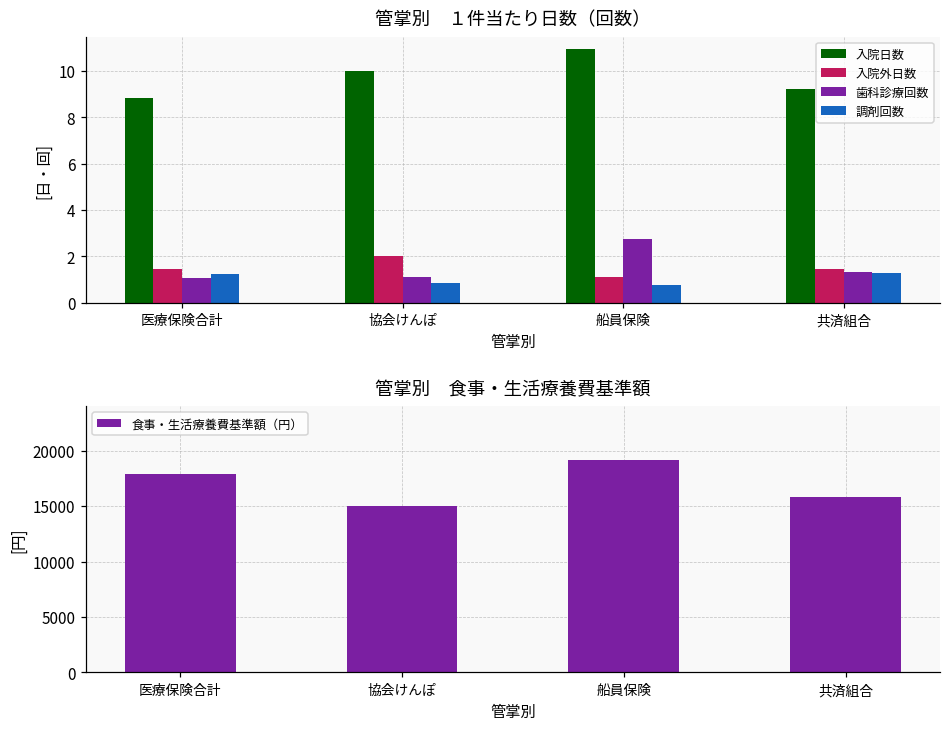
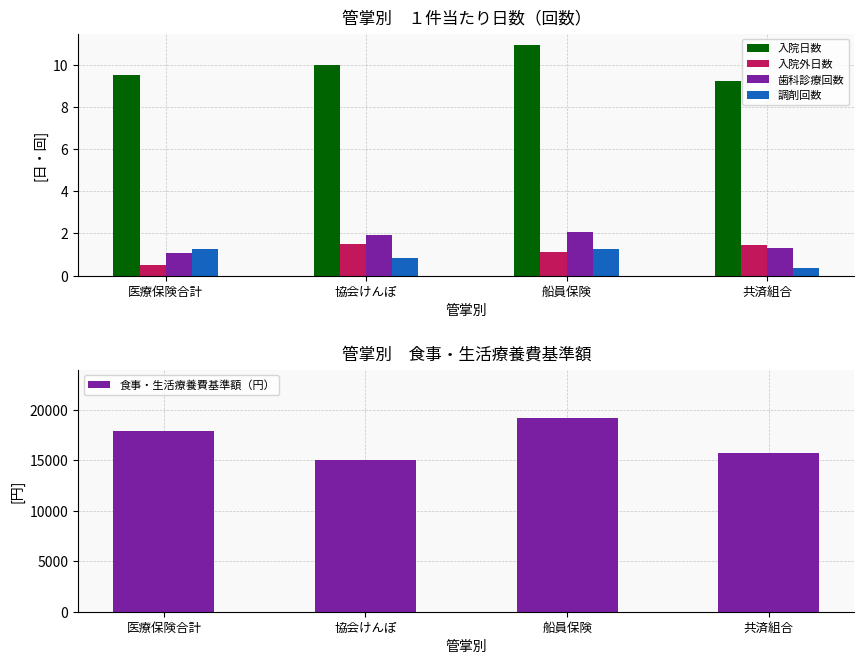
管掌別 １件当たり日数（回数）, 入院日数, 医療保険合計: 8.8 -> 9.5
管掌別 １件当たり日数（回数）, 入院外日数, 医療保険合計: 1.5 -> 0.5
管掌別 １件当たり日数（回数）, 入院外日数, 協会けんぽ: 2.0 -> 1.5
管掌別 １件当たり日数（回数）, 歯科診療回数, 協会けんぽ: 1.1 -> 1.9
管掌別 １件当たり日数（回数）, 歯科診療回数, 船員保険: 2.7 -> 2.1
管掌別 １件当たり日数（回数）, 調剤回数, 船員保険: 0.8 -> 1.3
管掌別 １件当たり日数（回数）, 調剤回数, 共済組合: 1.3 -> 0.4
